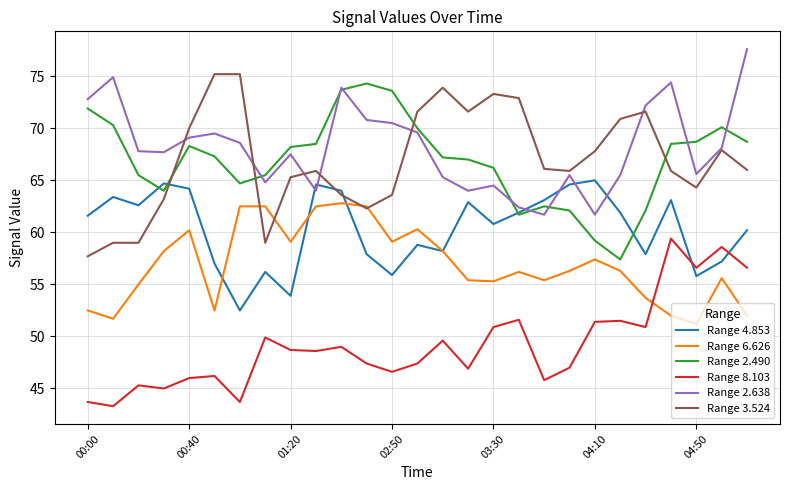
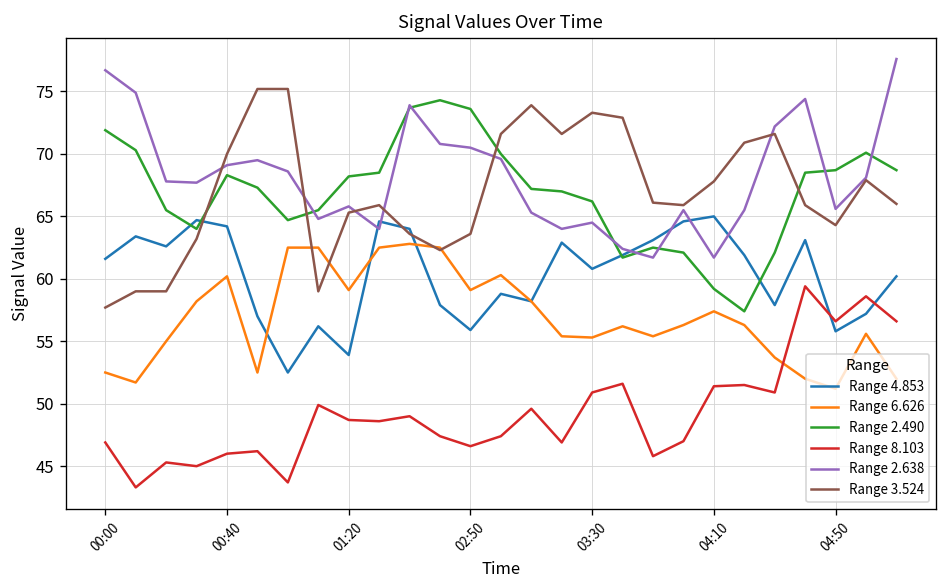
Range 8.103, 00:00: 43.7 -> 46.9
Range 2.638, 00:00: 72.8 -> 76.7
Range 2.638, 01:20: 67.5 -> 65.8
